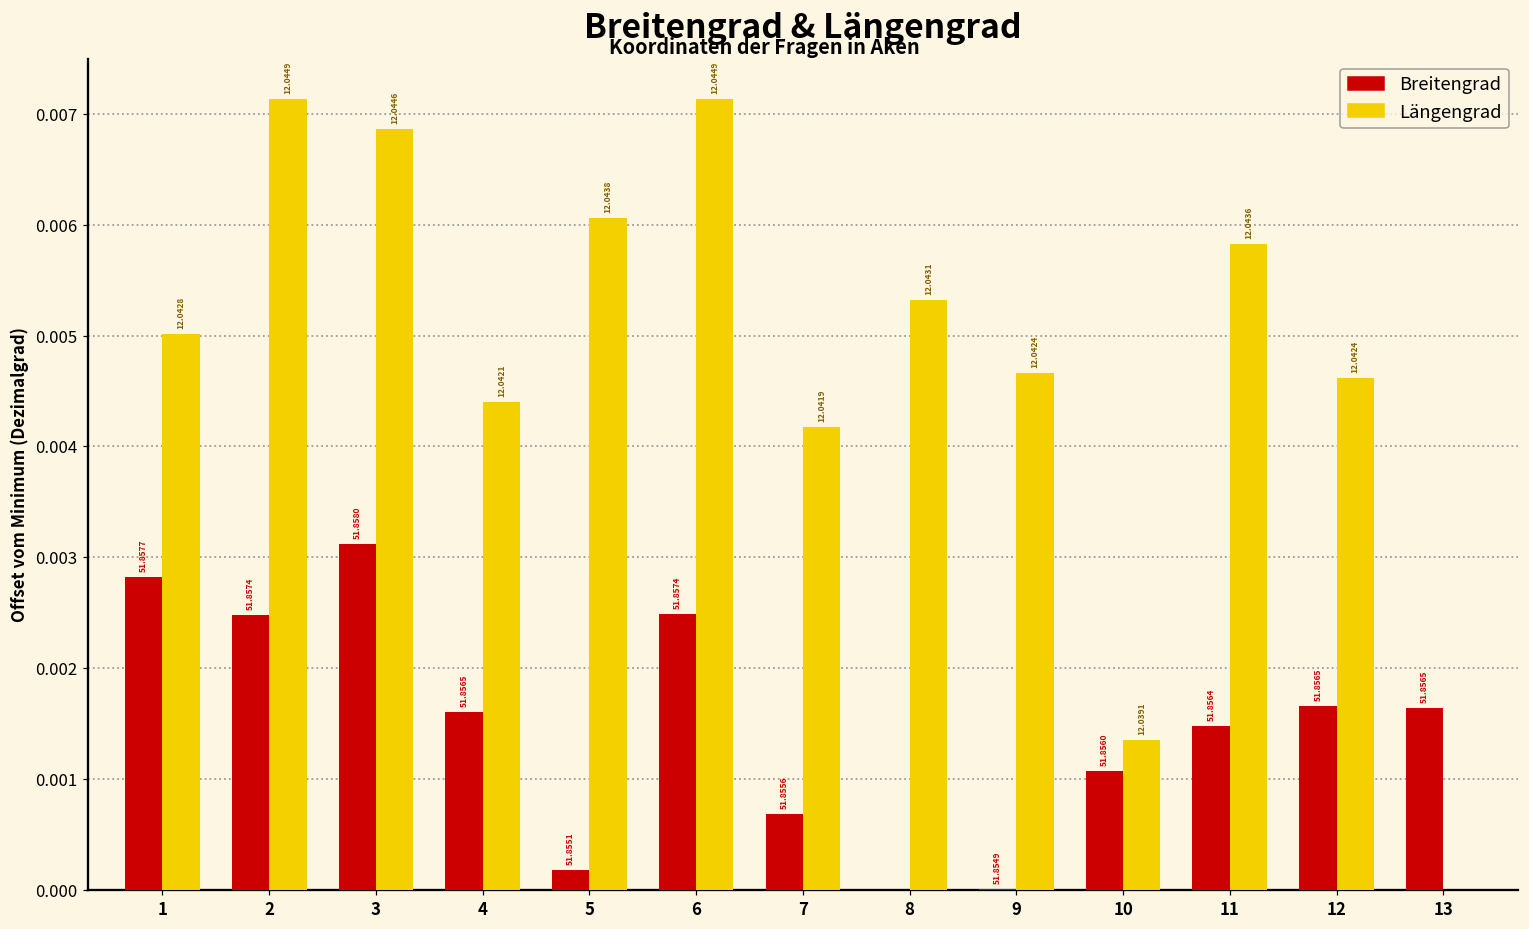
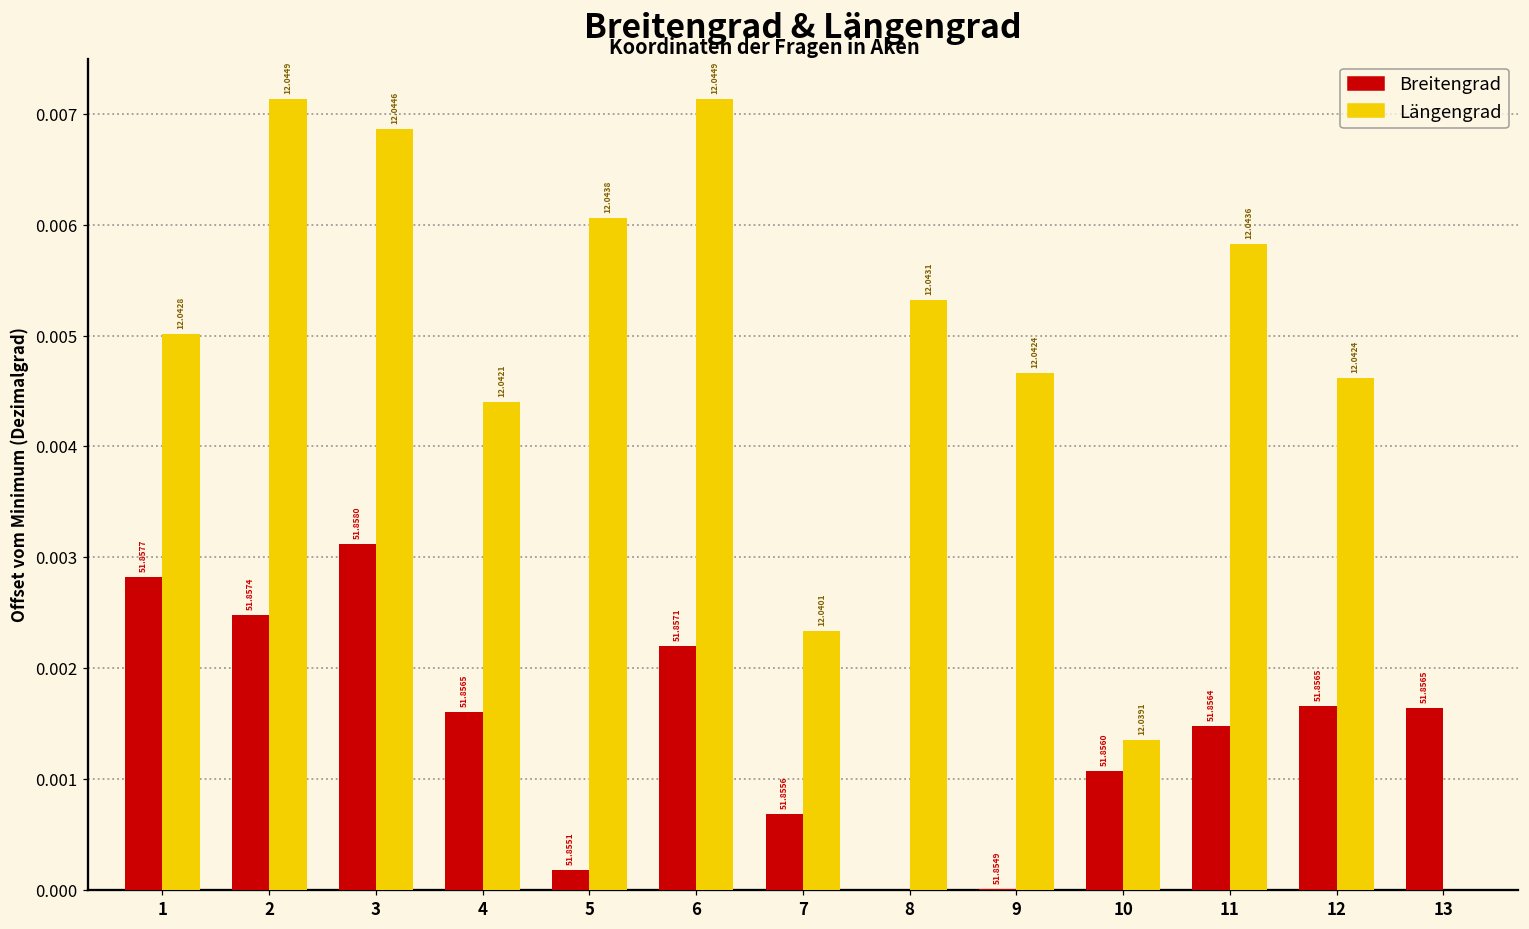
Breitengrad, 6: 51.8574 -> 51.8571
Längengrad, 7: 12.0419 -> 12.0401
